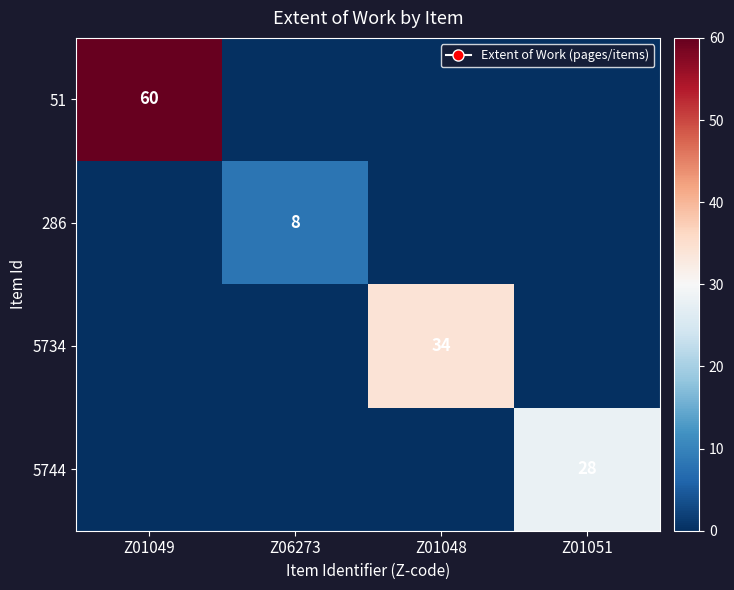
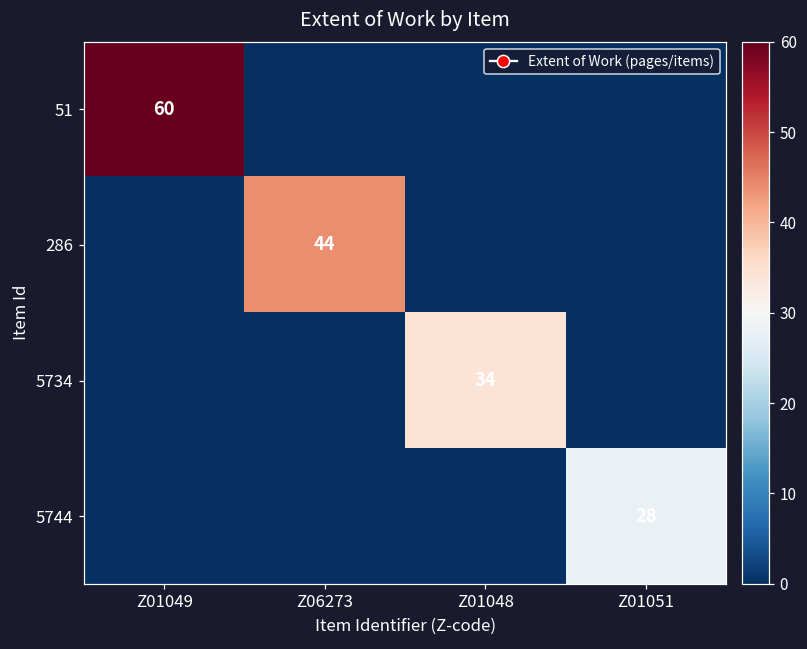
286, Z06273: 8 -> 44
